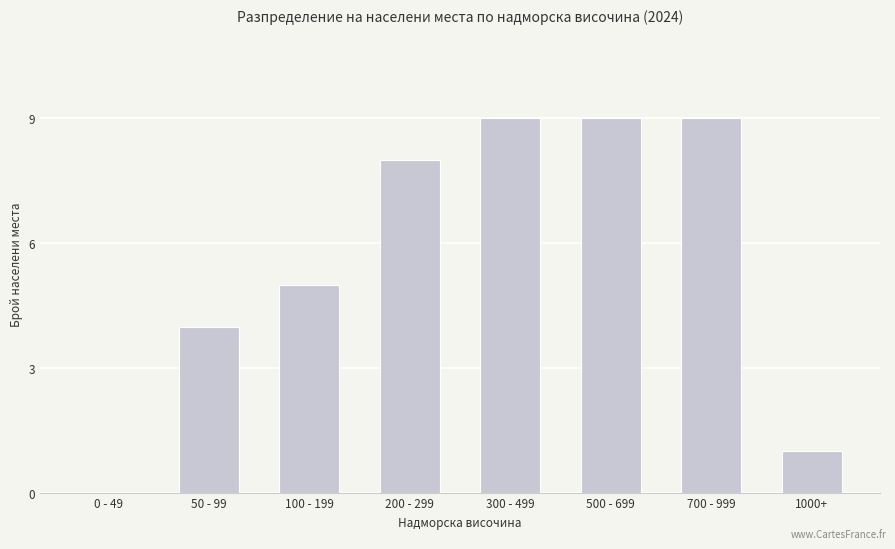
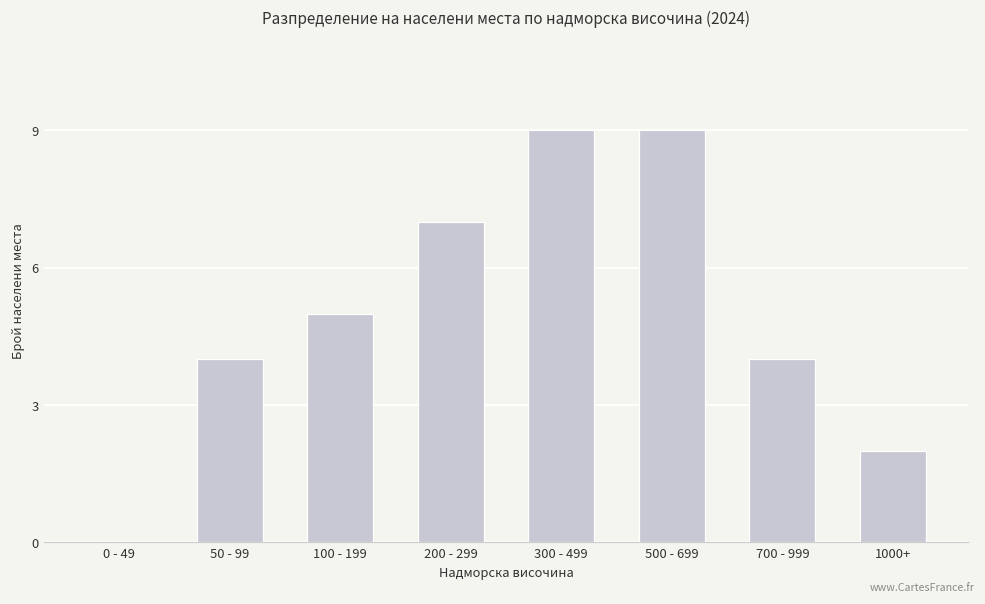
200 - 299: 8 -> 7
700 - 999: 9 -> 4
1000+: 1 -> 2
